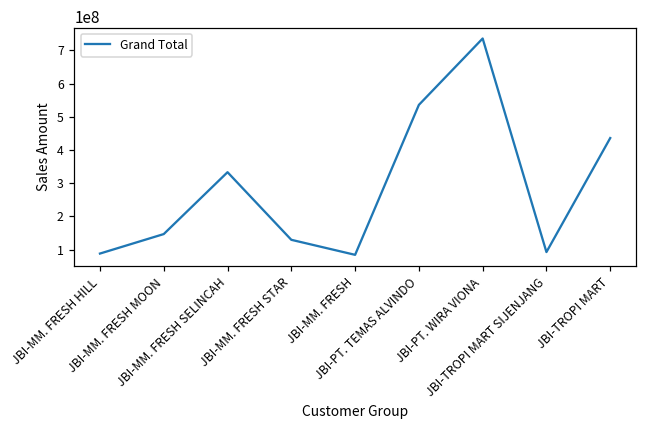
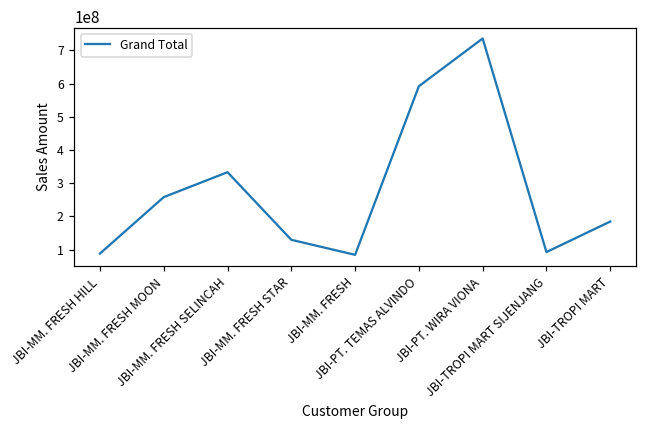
JBI-MM. FRESH MOON: 150000000 -> 260000000
JBI-PT. TEMAS ALVINDO: 540000000 -> 590000000
JBI-TROPI MART: 440000000 -> 180000000
